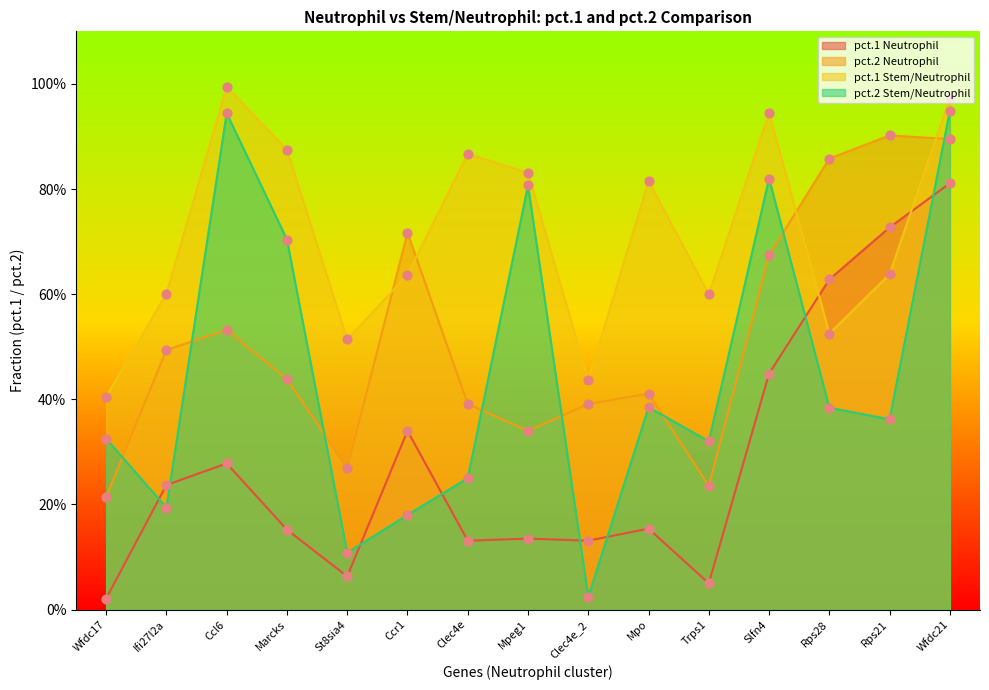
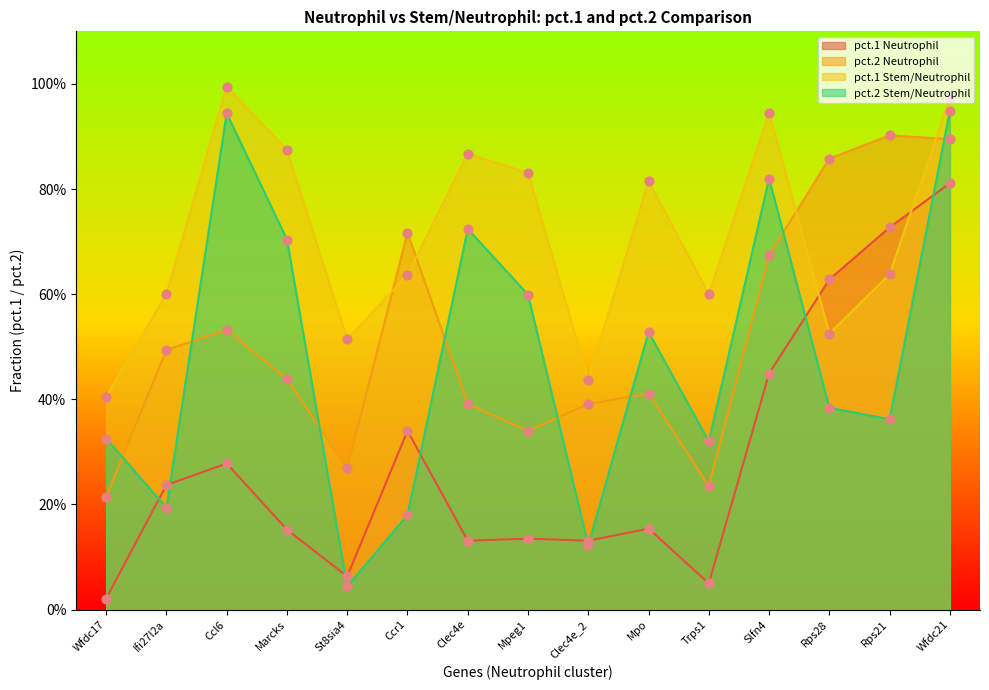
pct.2 Stem/Neutrophil, St8sia4: 11% -> 4%
pct.2 Stem/Neutrophil, Clec4e: 25% -> 72%
pct.2 Stem/Neutrophil, Mpeg1: 81% -> 60%
pct.2 Stem/Neutrophil, Clec4e_2: 2% -> 12%
pct.2 Stem/Neutrophil, Mpo: 39% -> 53%
